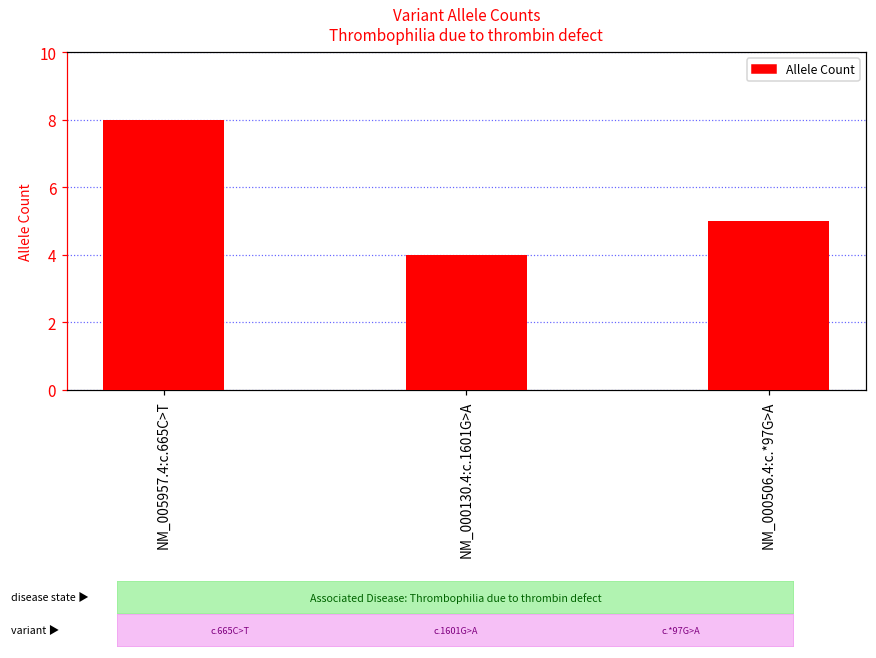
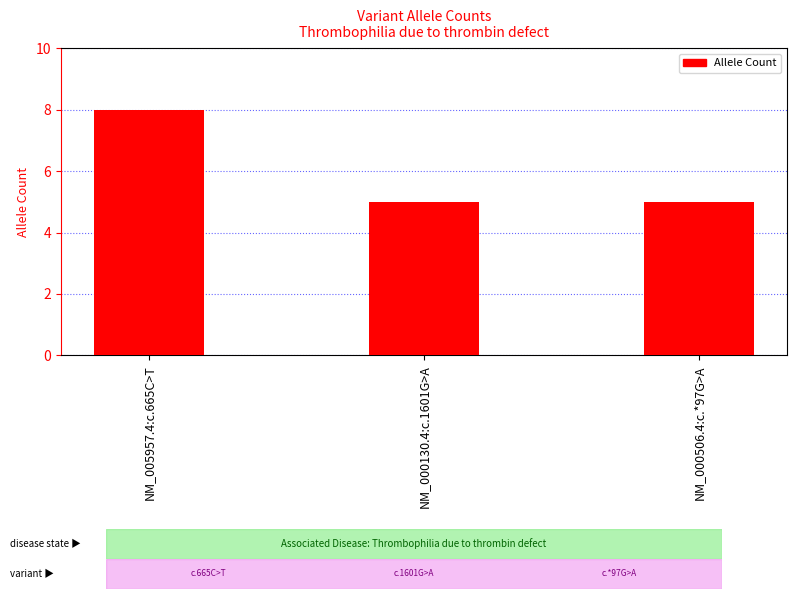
NM_000130.4:c.1601G>A: 4 -> 5
